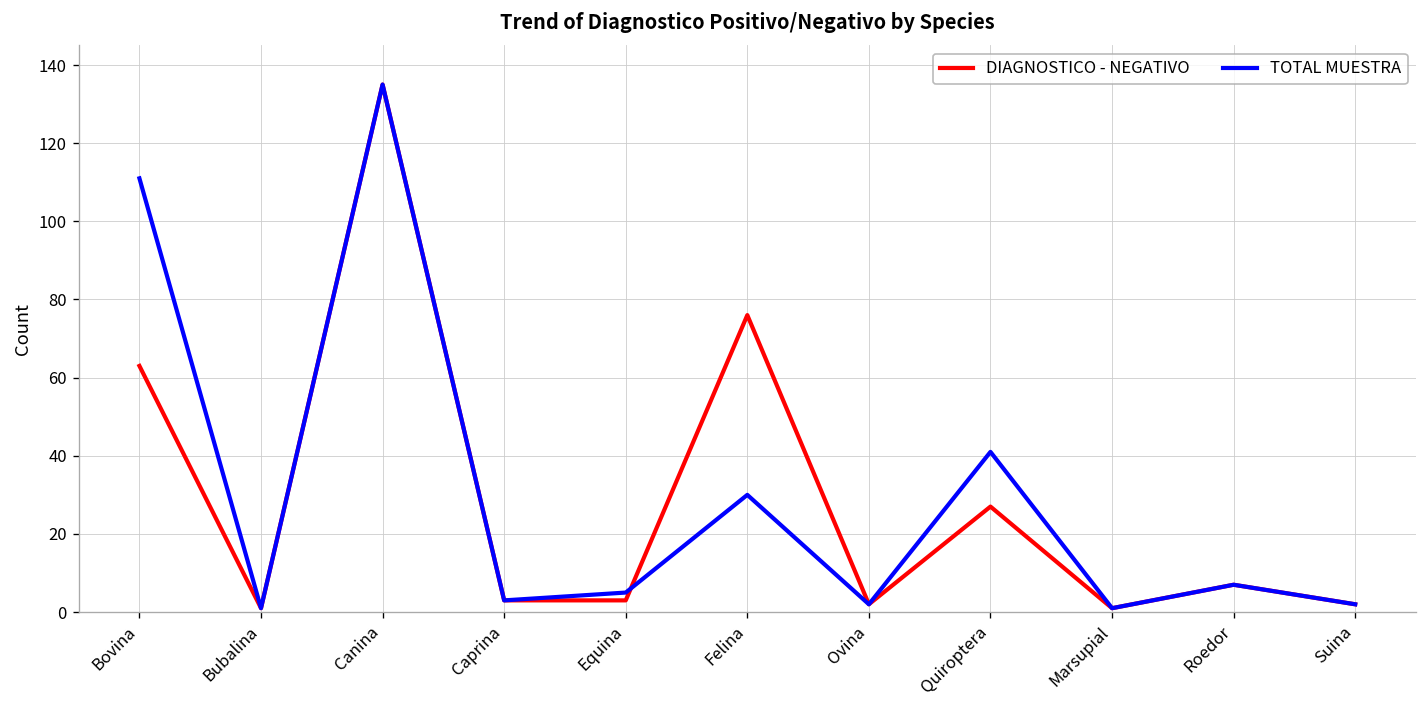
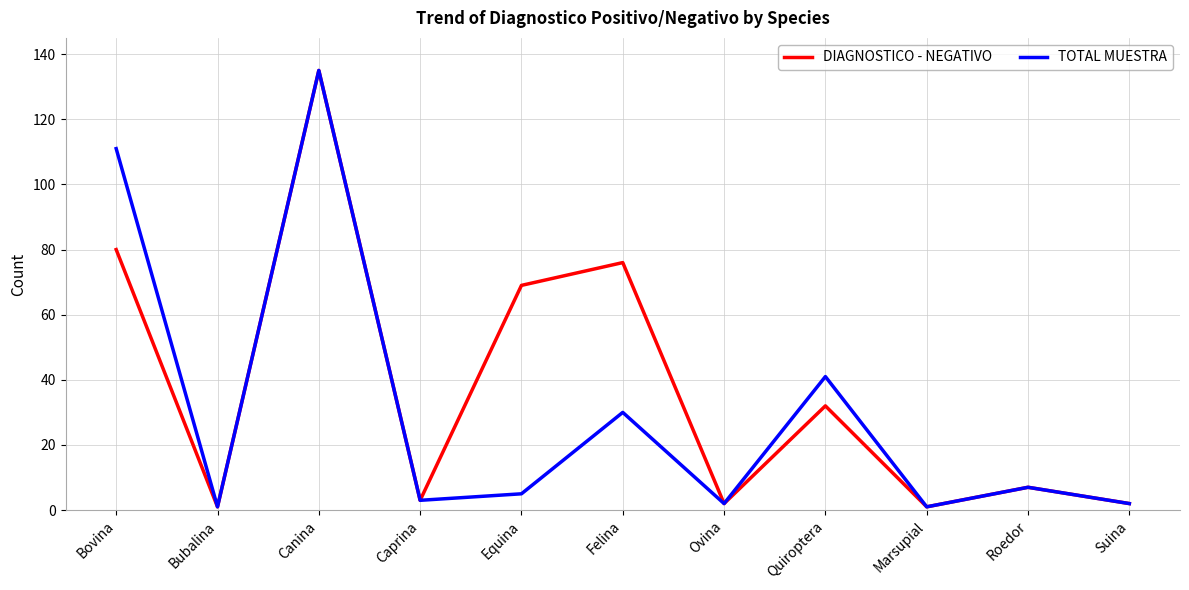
DIAGNOSTICO - NEGATIVO, Bovina: 63 -> 80
DIAGNOSTICO - NEGATIVO, Equina: 3 -> 69
DIAGNOSTICO - NEGATIVO, Quiroptera: 27 -> 32
